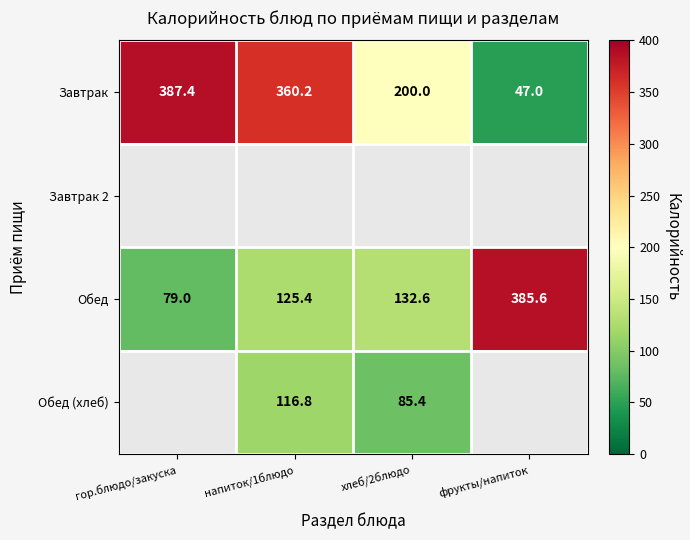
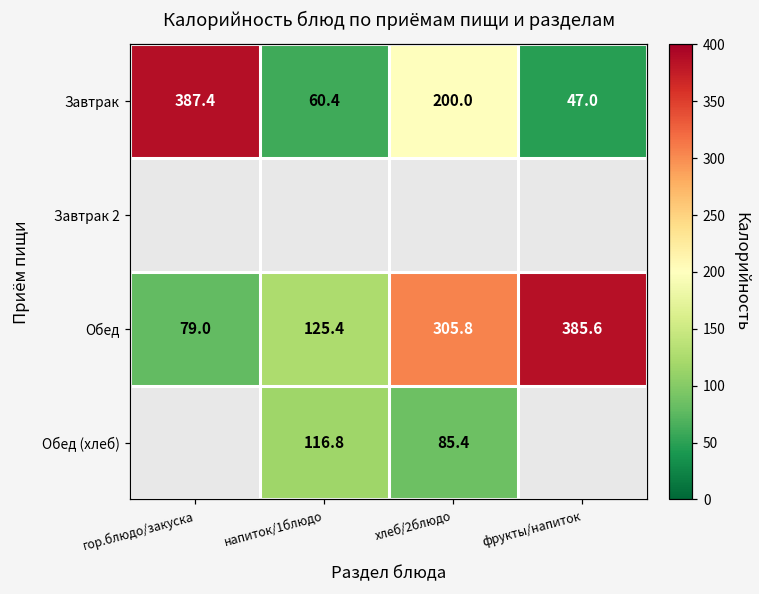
Завтрак, напиток/1блюдо: 360.2 -> 60.4
Обед, хлеб/2блюдо: 132.6 -> 305.8
